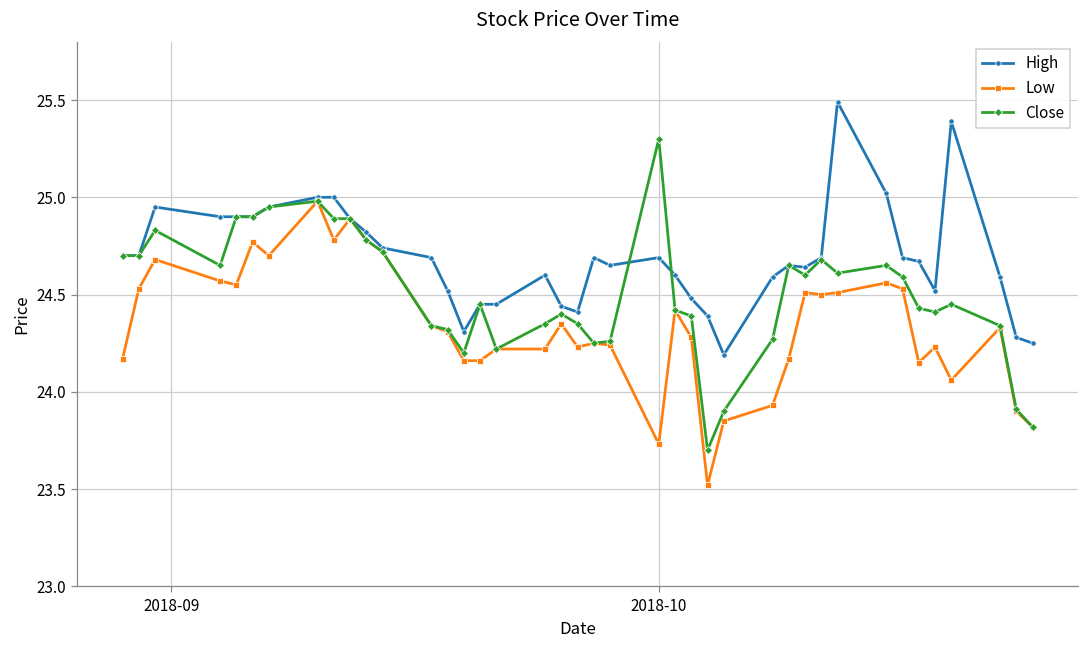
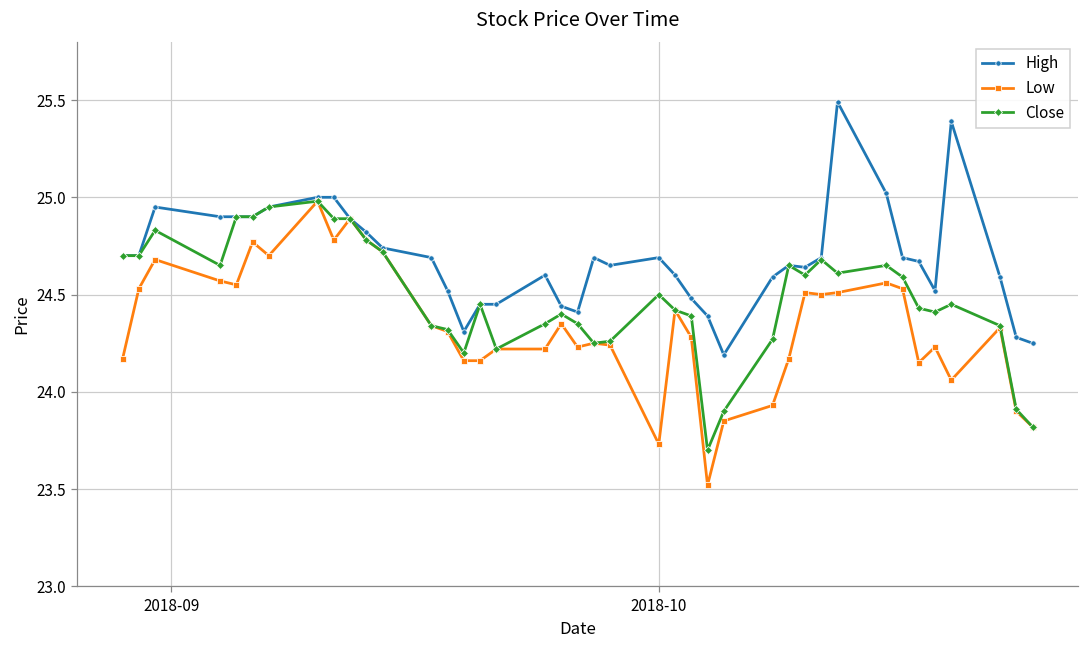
Close, 2018-10: 25.3 -> 24.5
